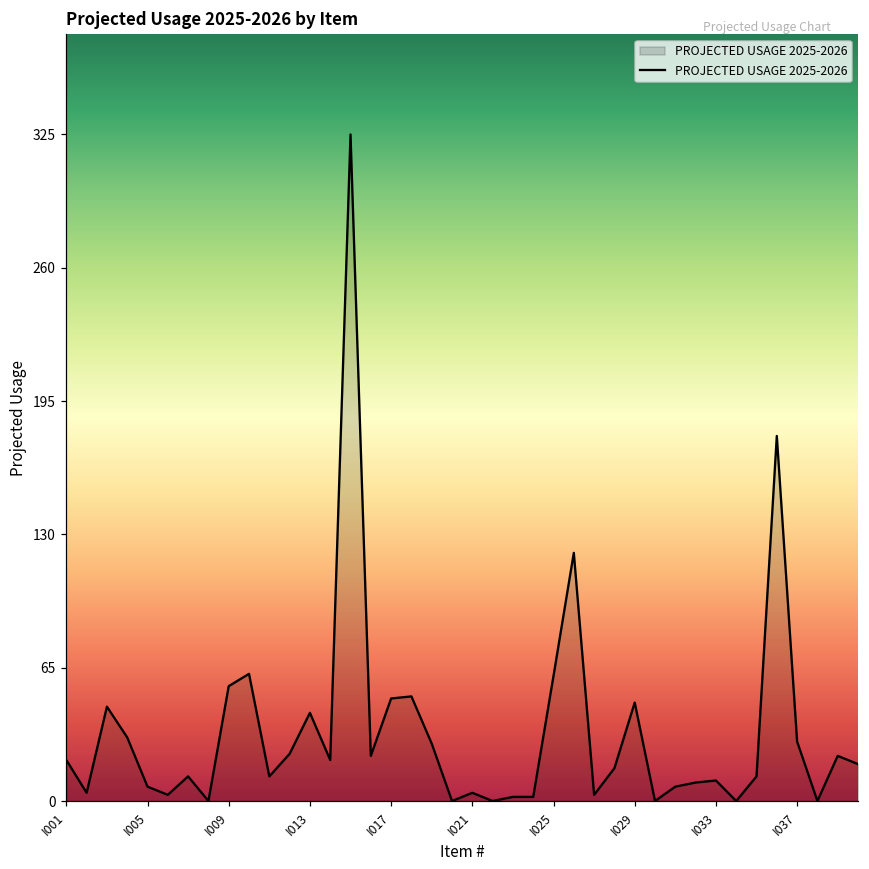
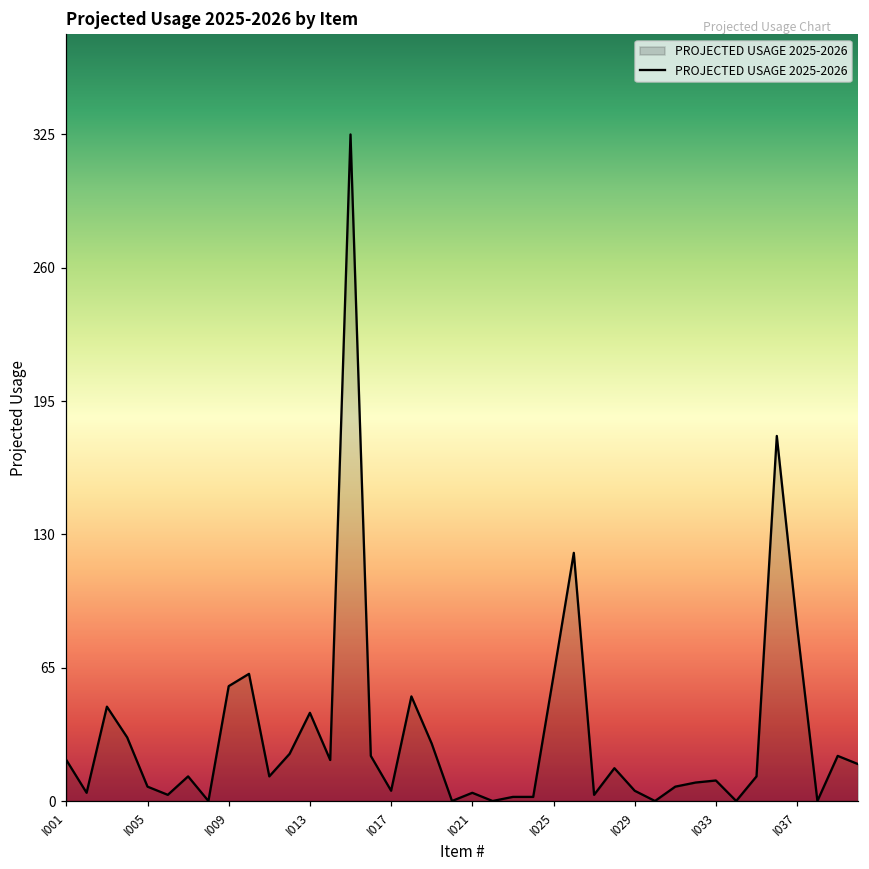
I017: 50 -> 5
I029: 48 -> 5
I037: 29 -> 85
